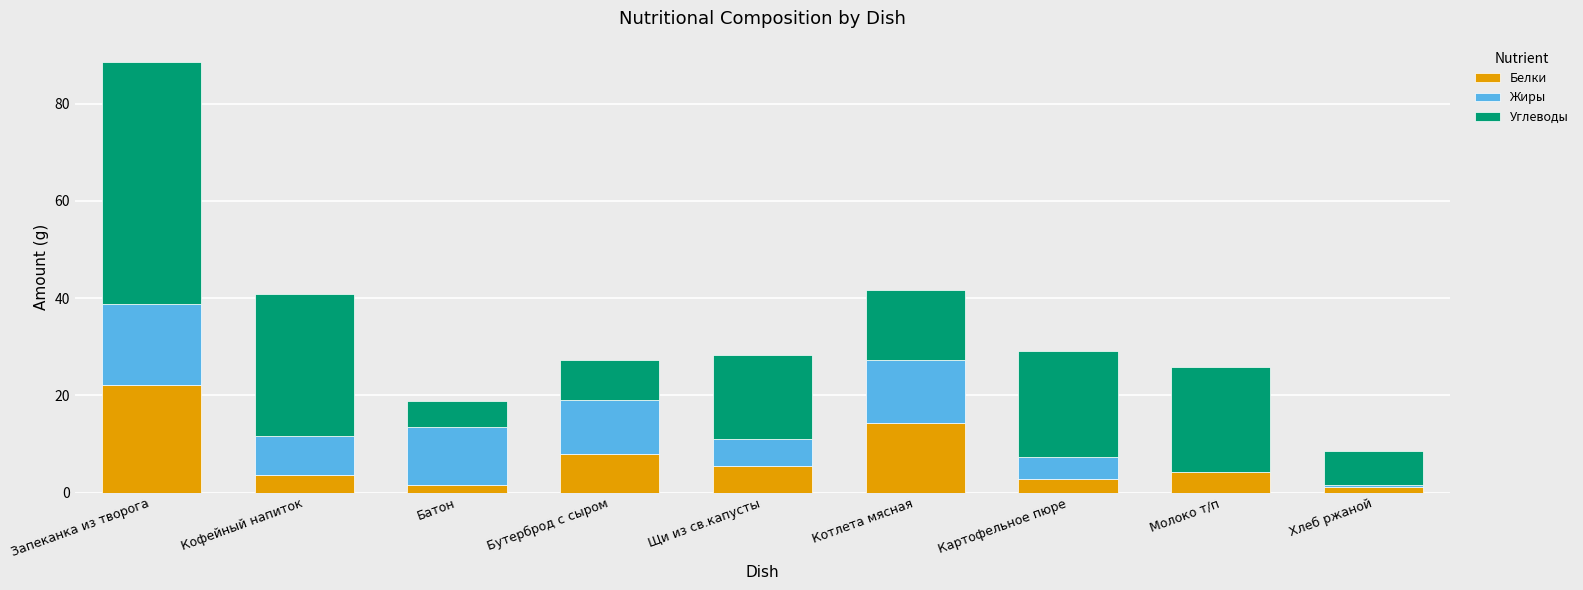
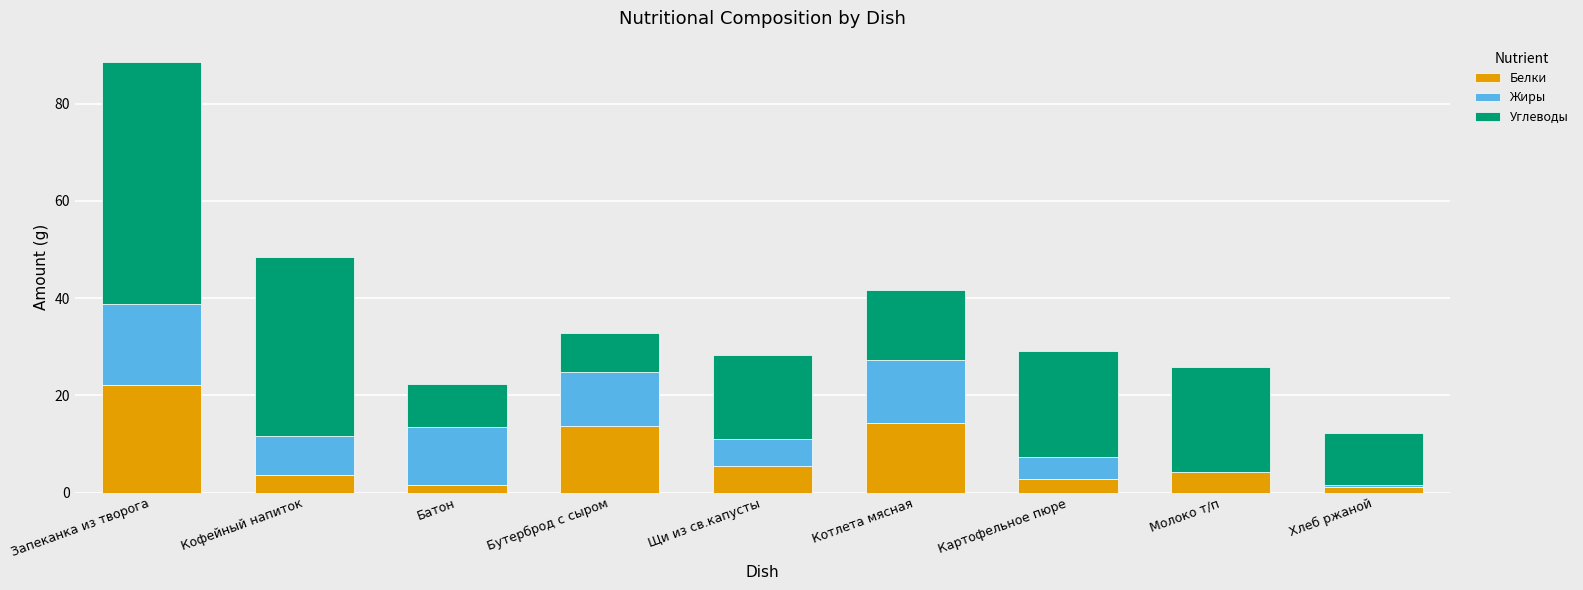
Углеводы, Кофейный напиток: 29 -> 37
Углеводы, Батон: 5 -> 9
Белки, Бутерброд с сыром: 8 -> 14
Углеводы, Хлеб ржаной: 7 -> 11
